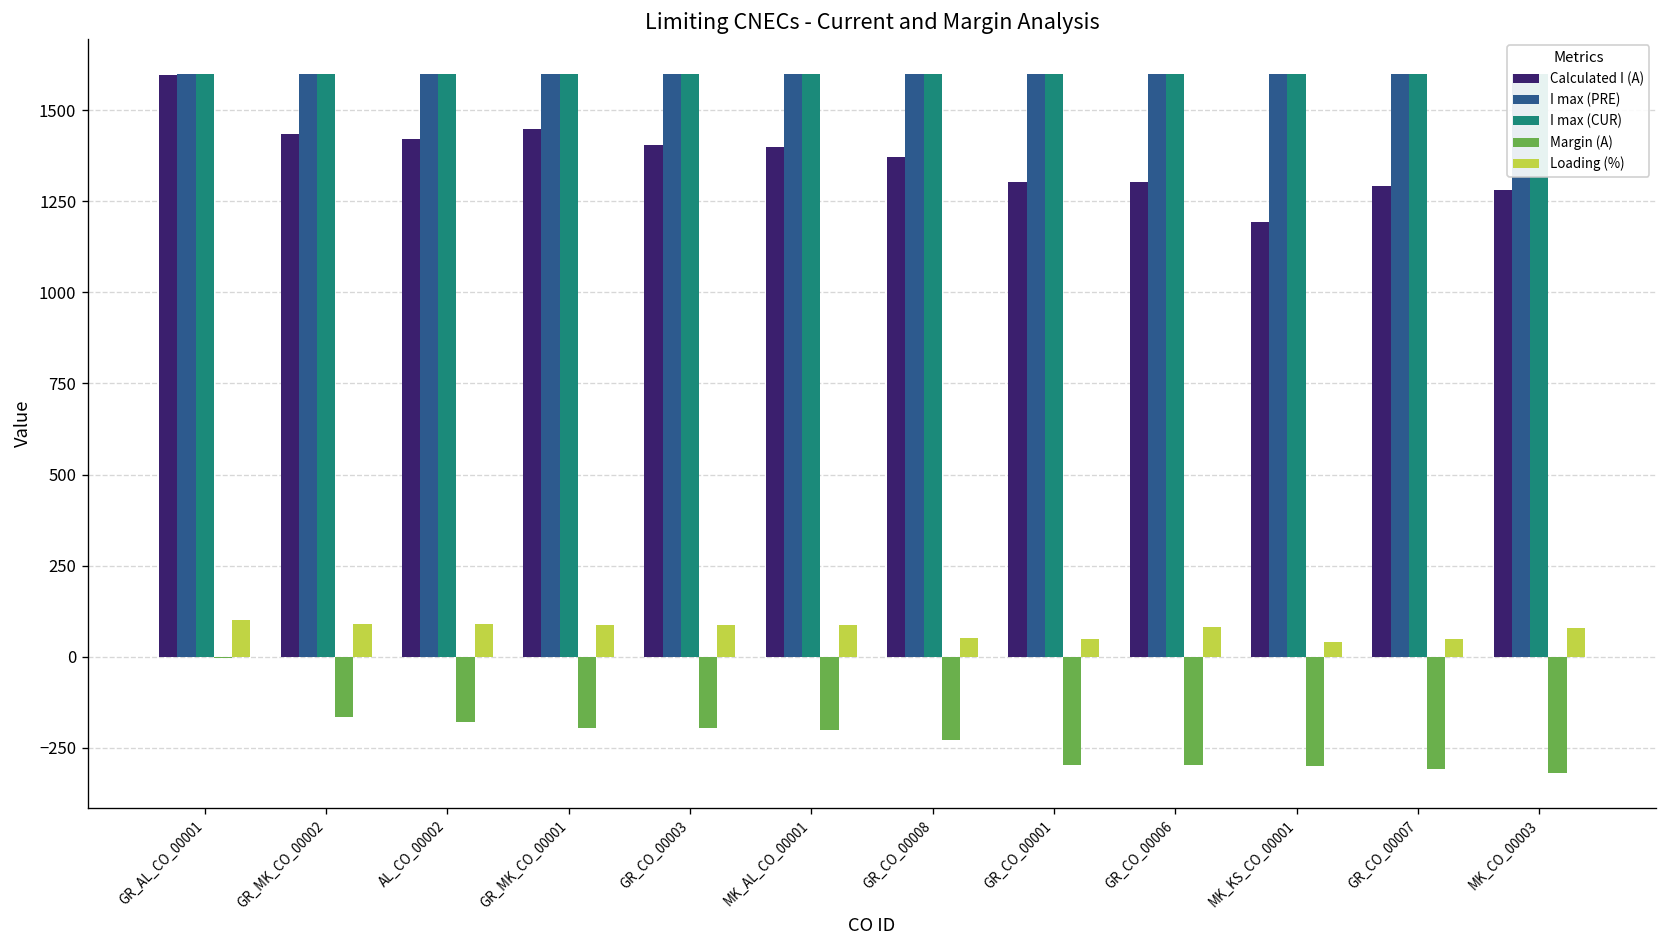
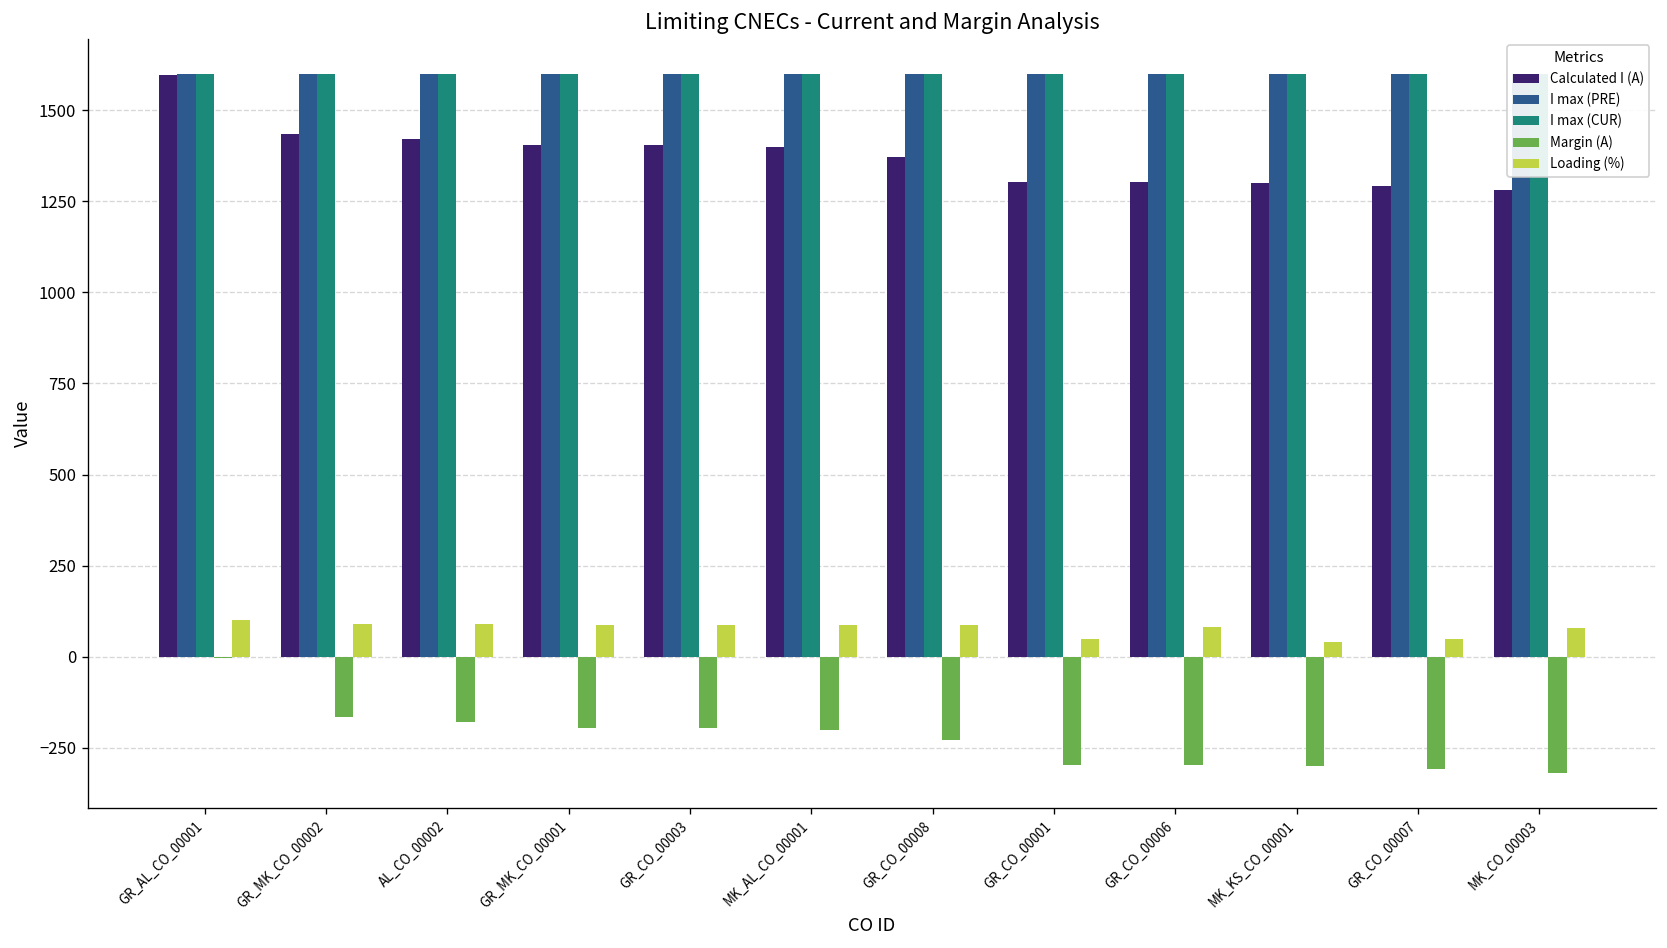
Calculated I (A), GR_MK_CO_00001: 1450 -> 1410
Loading (%), GR_CO_00008: 50 -> 90
Calculated I (A), MK_KS_CO_00001: 1190 -> 1300
